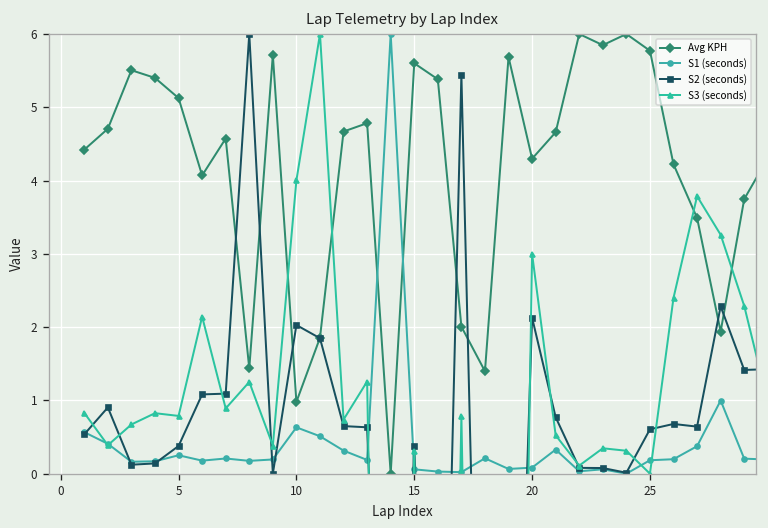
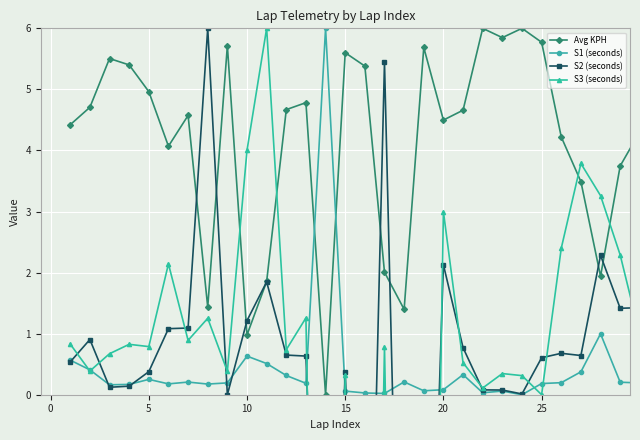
Avg KPH, 5: 5.1 -> 5.0
S2 (seconds), 10: 2.0 -> 1.2
Avg KPH, 20: 4.3 -> 4.5
